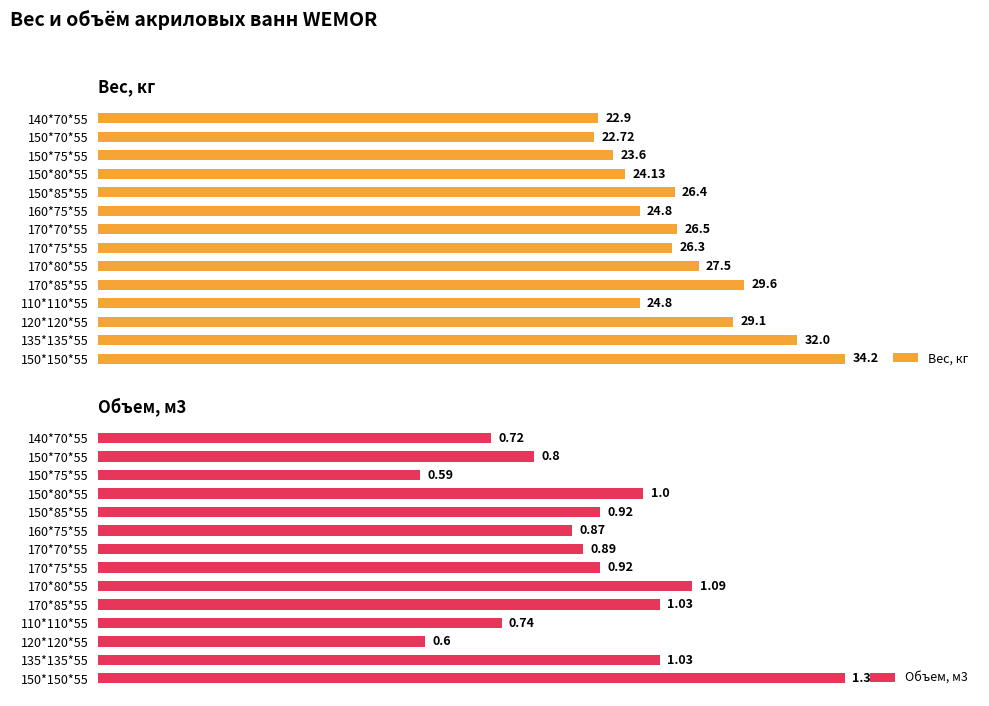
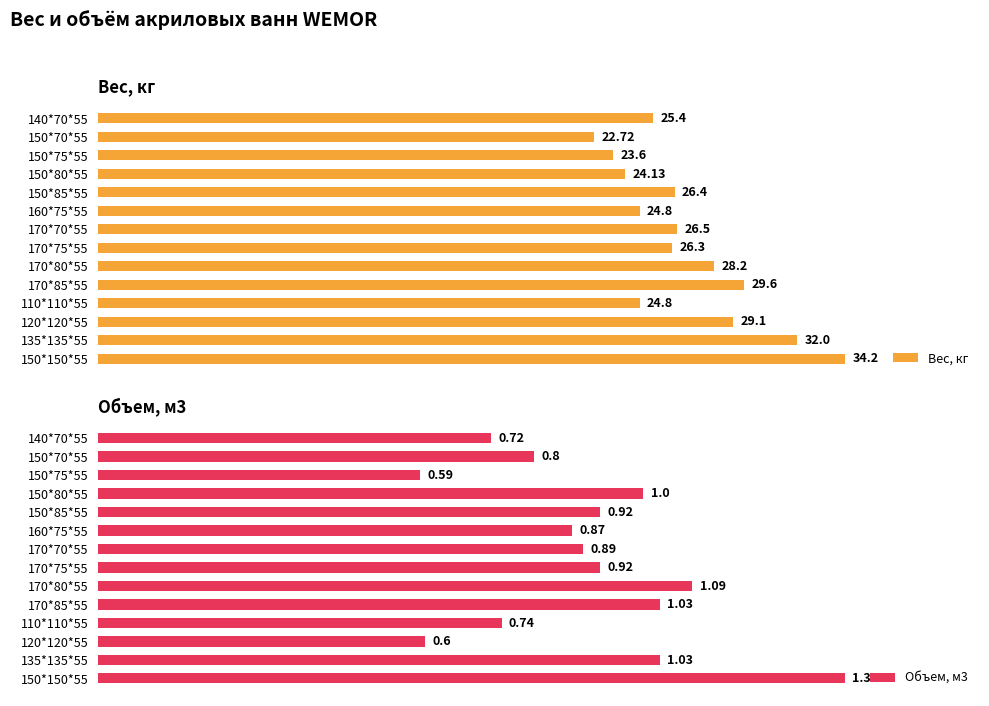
Вес, кг, 140*70*55: 22.9 -> 25.4
Вес, кг, 170*80*55: 27.5 -> 28.2
